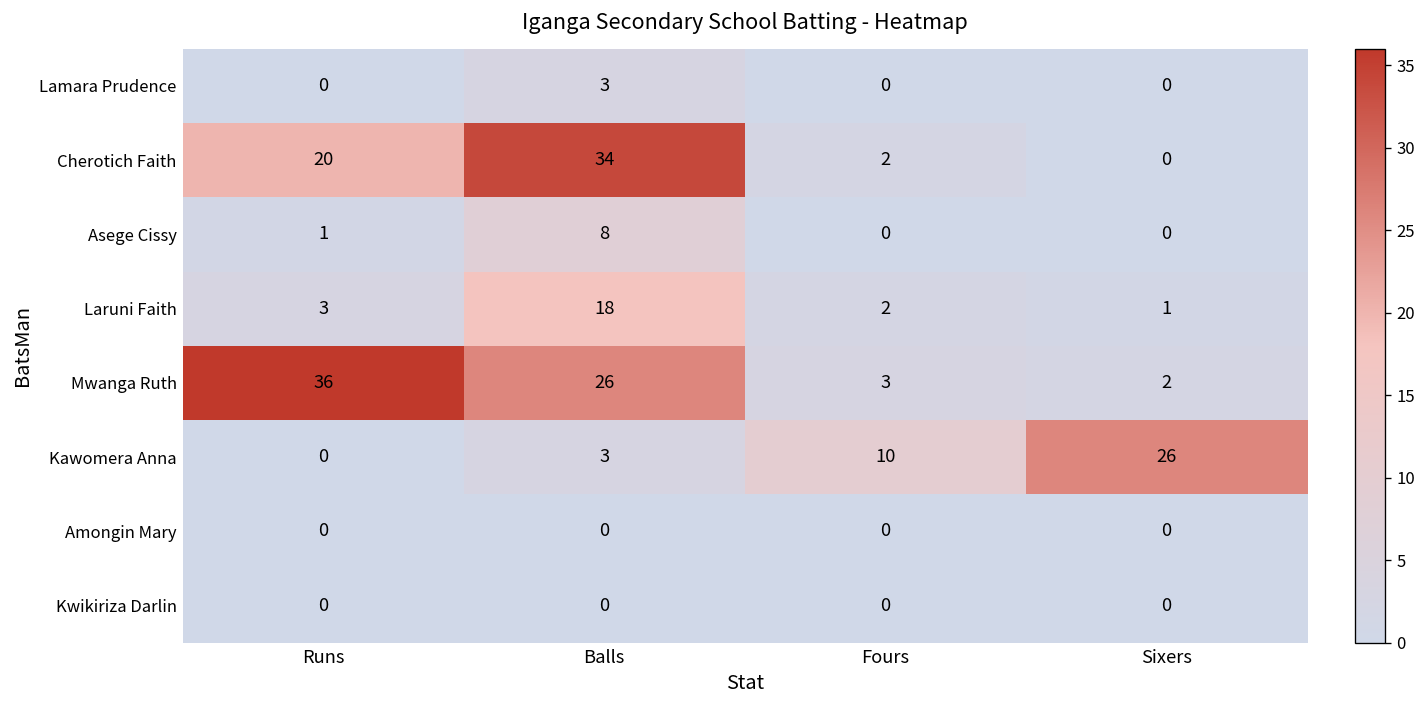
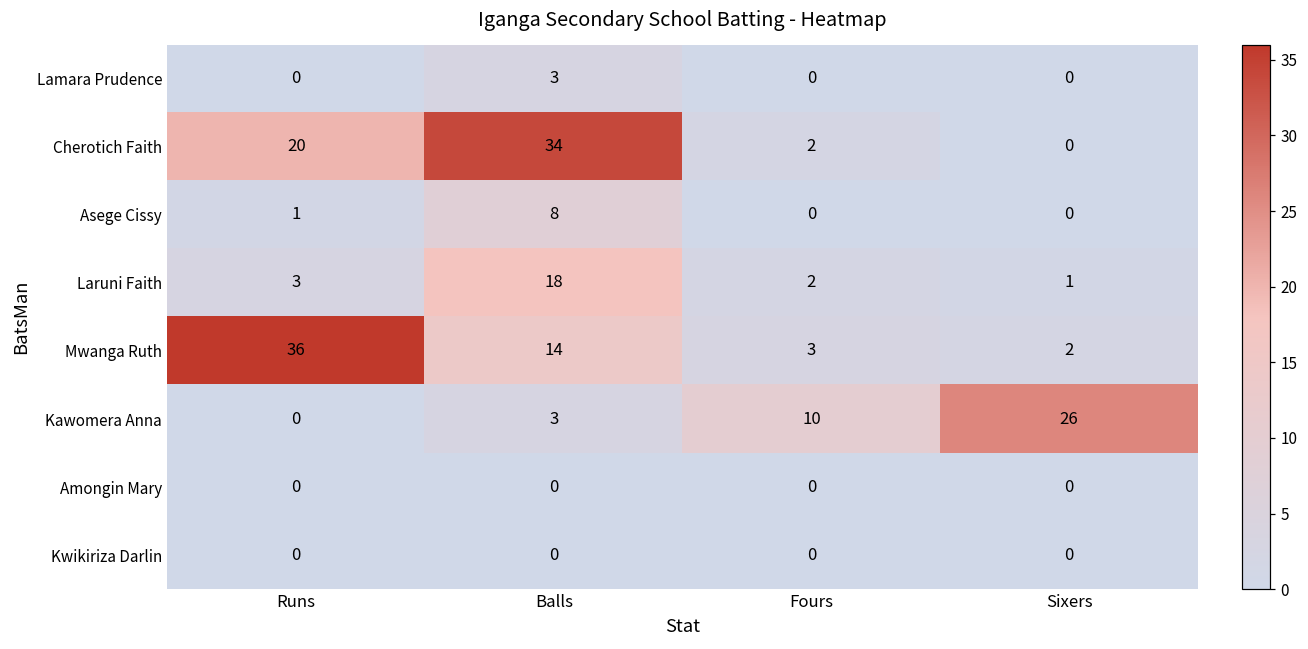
Mwanga Ruth, Balls: 26 -> 14
